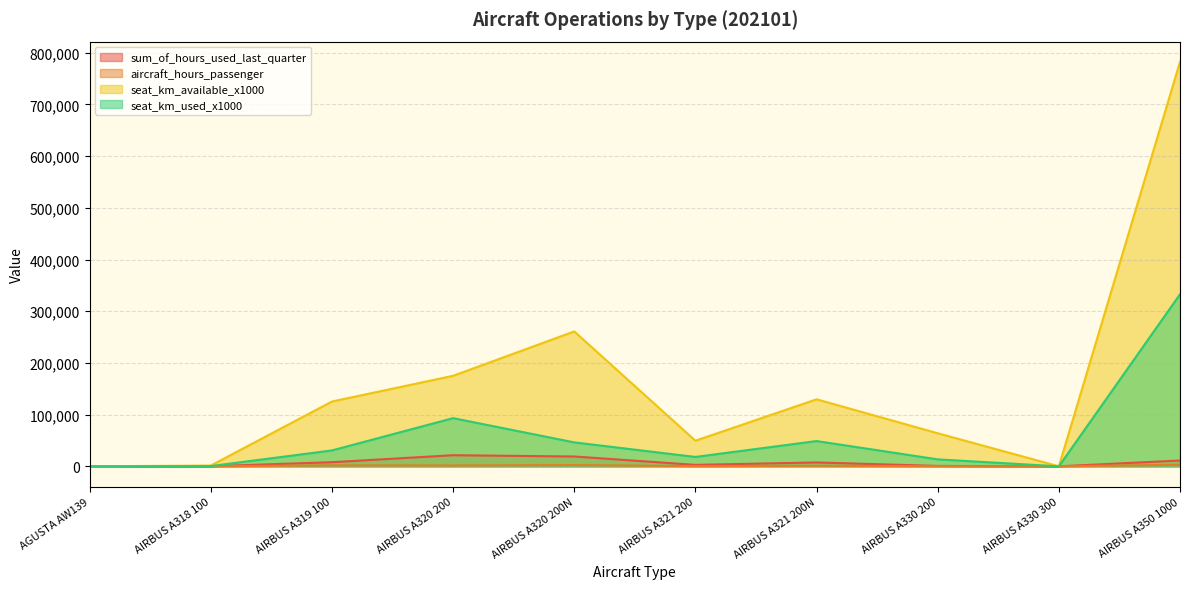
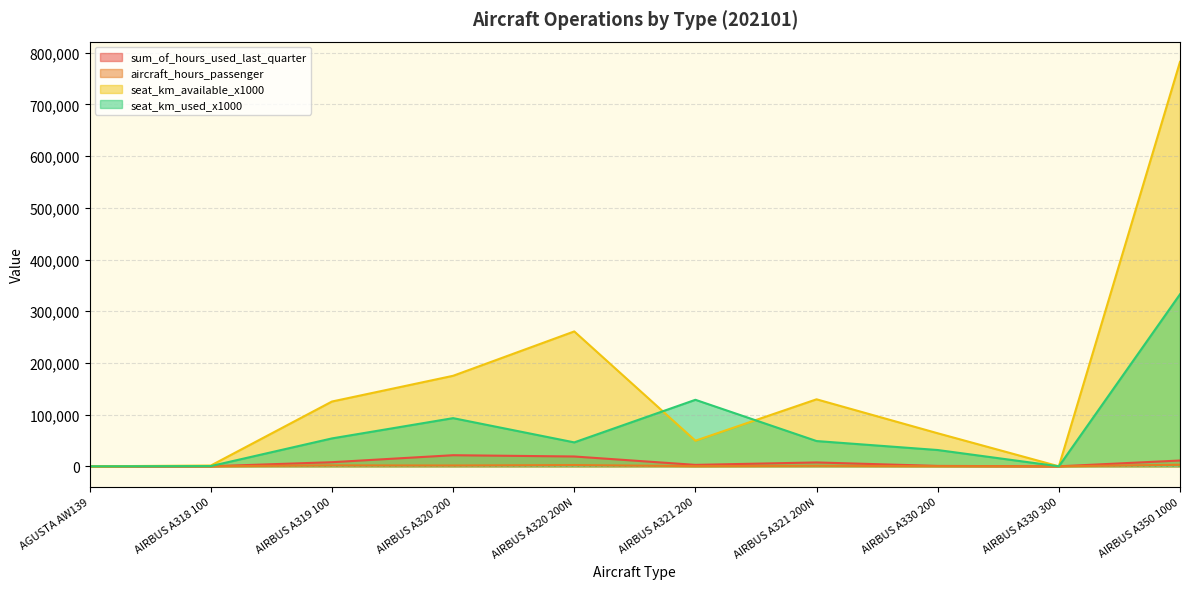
seat_km_used_x1000, AIRBUS A319 100: 30,000 -> 50,000
seat_km_used_x1000, AIRBUS A321 200: 20,000 -> 130,000
seat_km_used_x1000, AIRBUS A330 200: 10,000 -> 30,000
